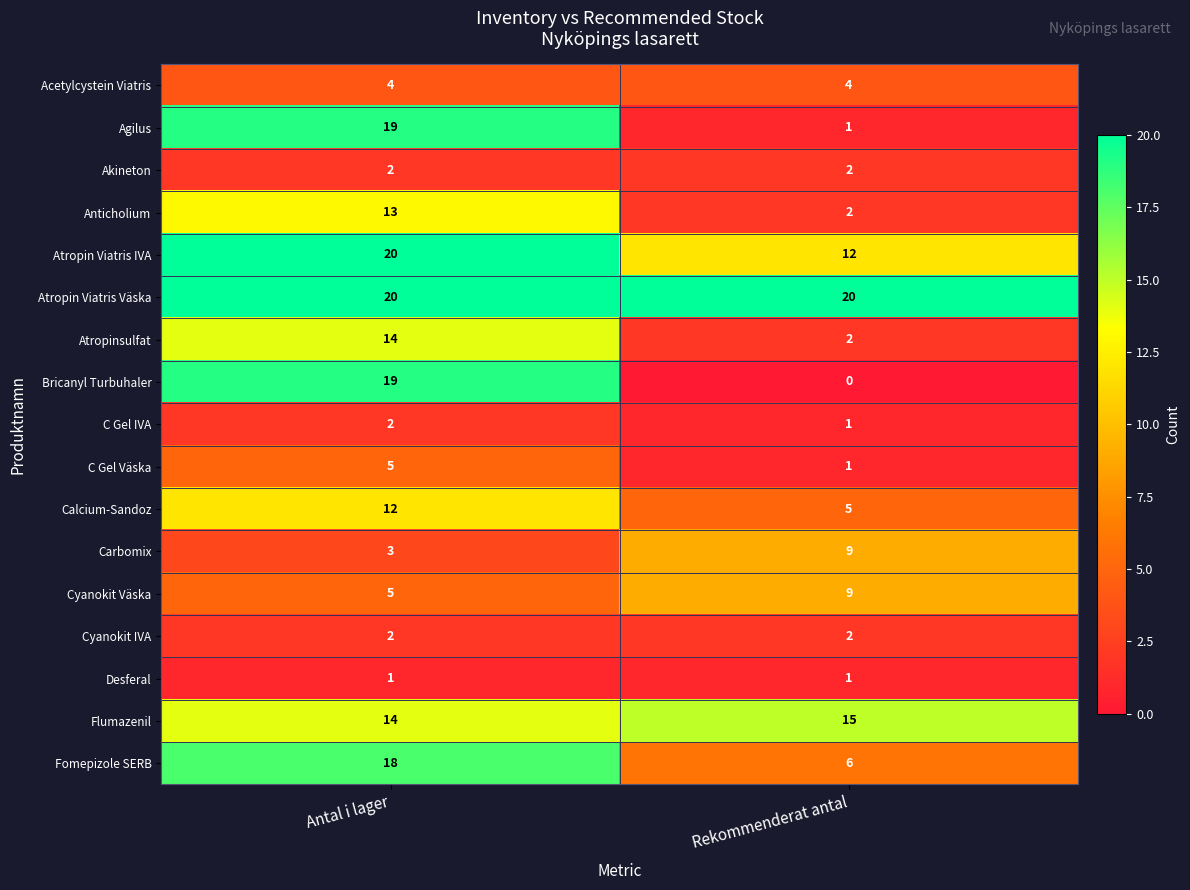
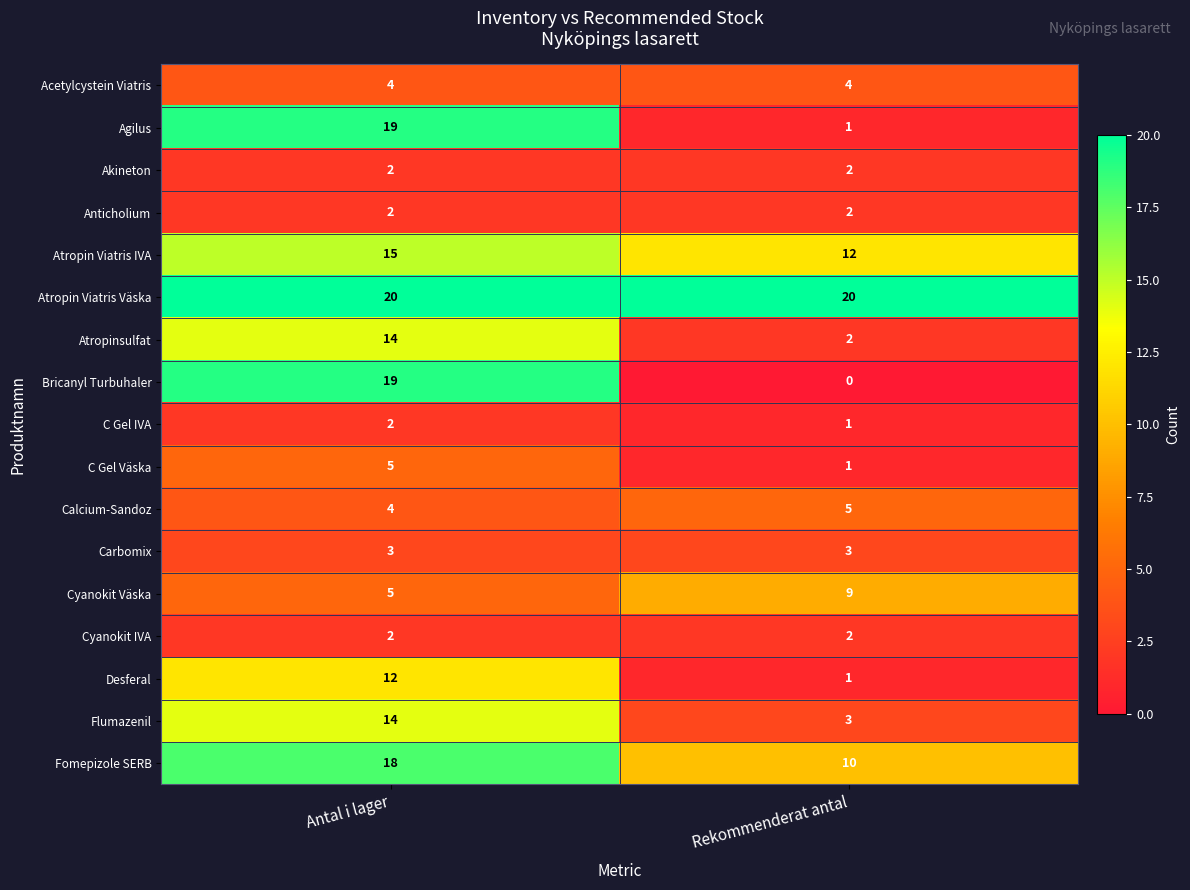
Anticholium, Antal i lager: 13 -> 2
Atropin Viatris IVA, Antal i lager: 20 -> 15
Calcium-Sandoz, Antal i lager: 12 -> 4
Carbomix, Rekommenderat antal: 9 -> 3
Desferal, Antal i lager: 1 -> 12
Flumazenil, Rekommenderat antal: 15 -> 3
Fomepizole SERB, Rekommenderat antal: 6 -> 10
